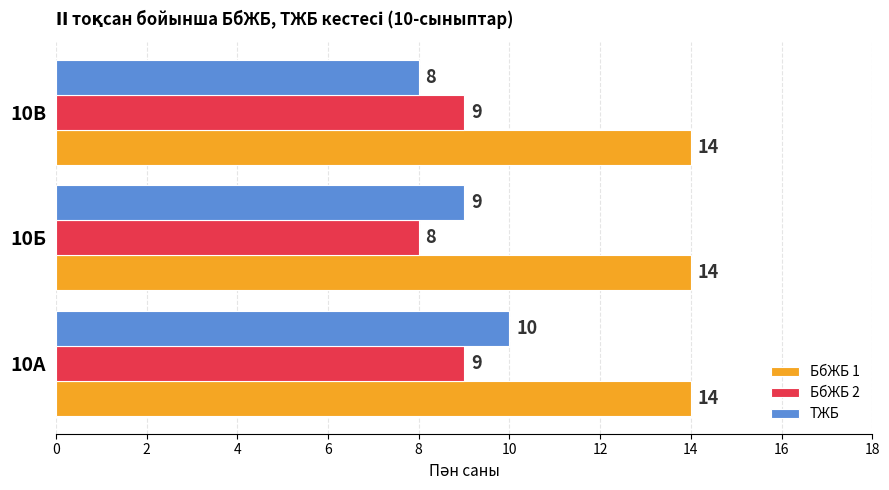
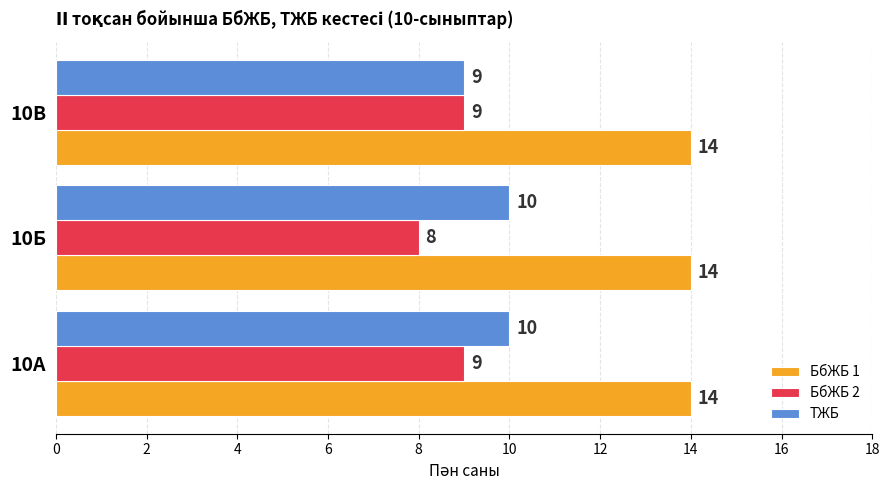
ТЖБ, 10В: 8 -> 9
ТЖБ, 10Б: 9 -> 10
